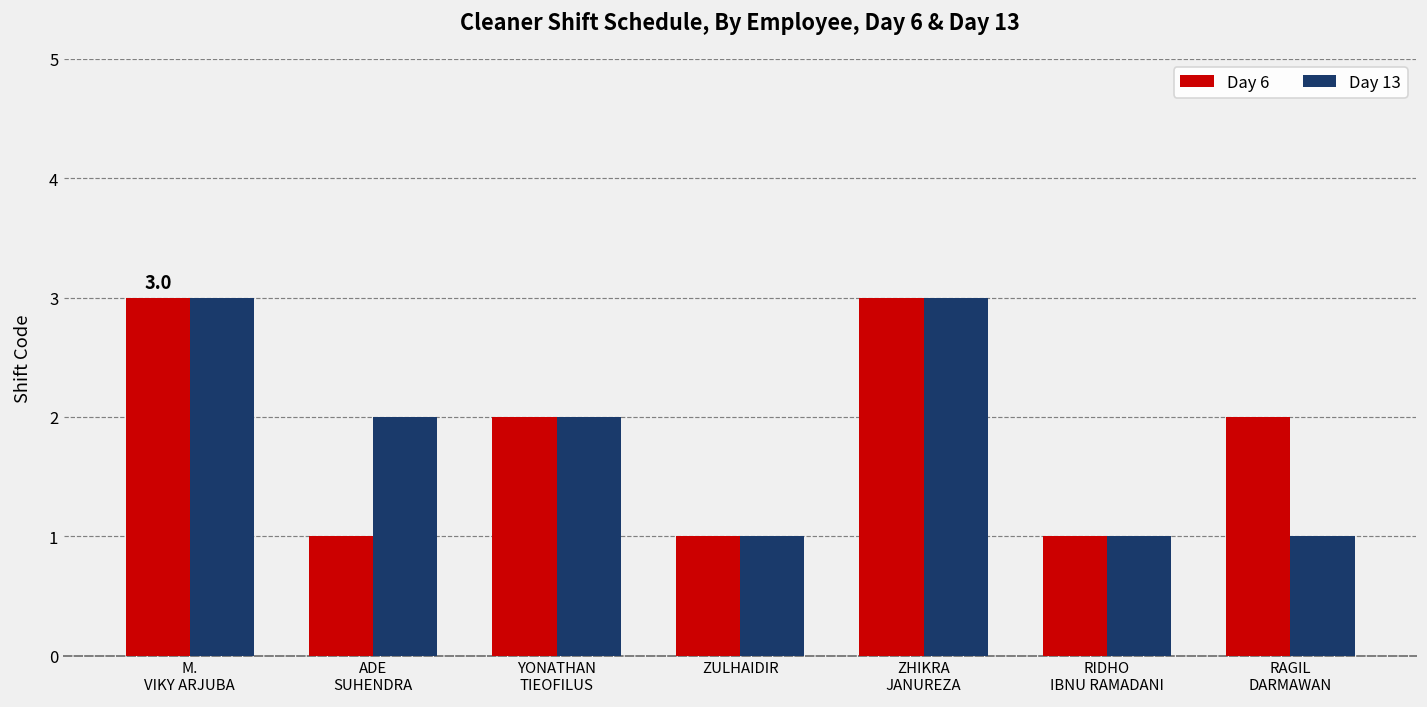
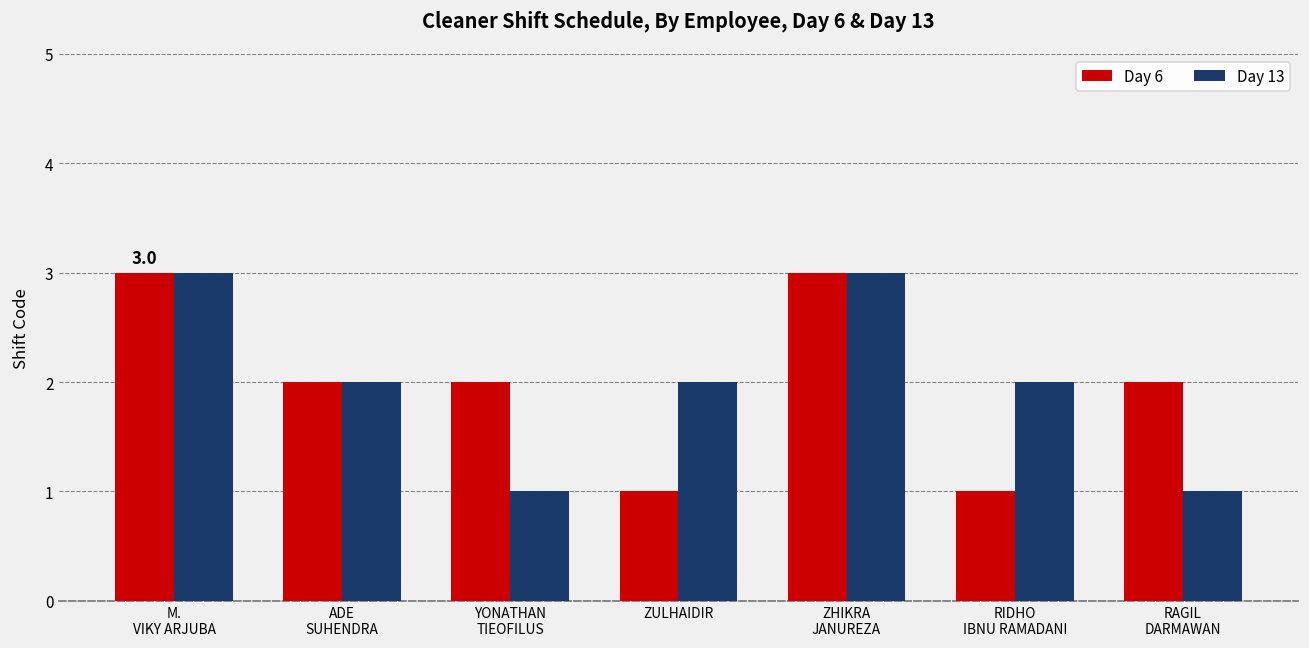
Day 6, ADE SUHENDRA: 1 -> 2
Day 13, YONATHAN TIEOFILUS: 2 -> 1
Day 13, ZULHAIDIR: 1 -> 2
Day 13, RIDHO IBNU RAMADANI: 1 -> 2
